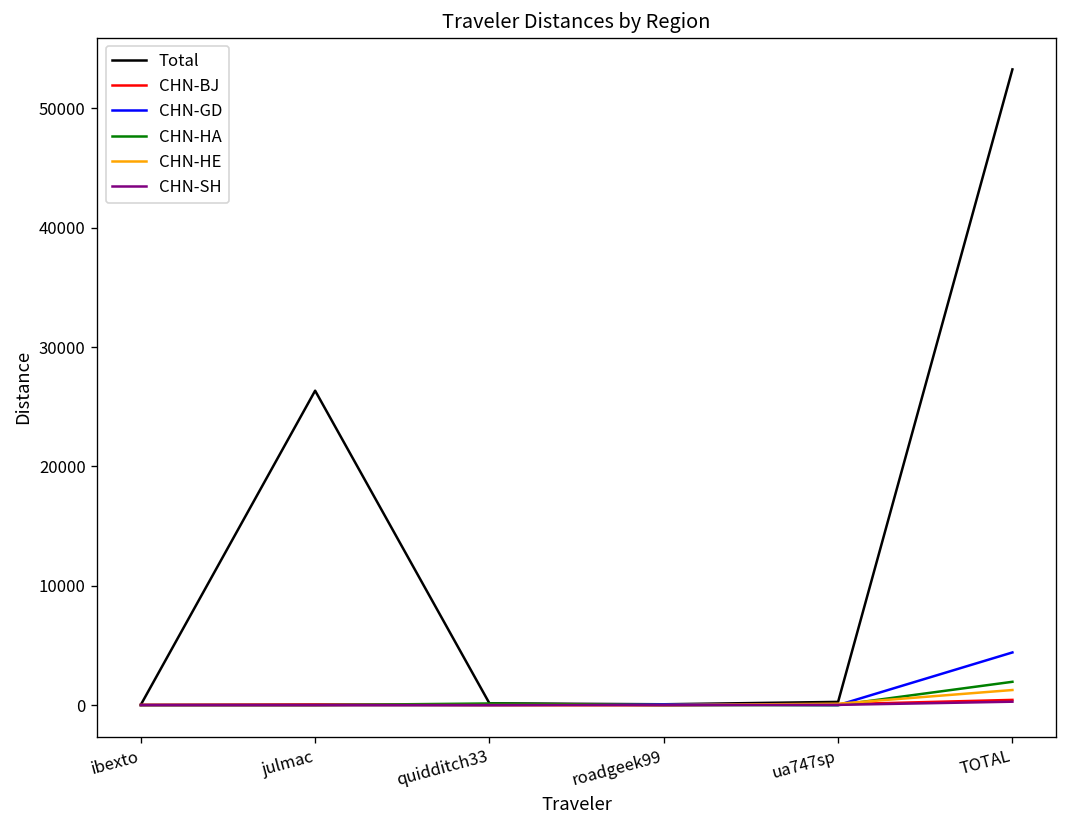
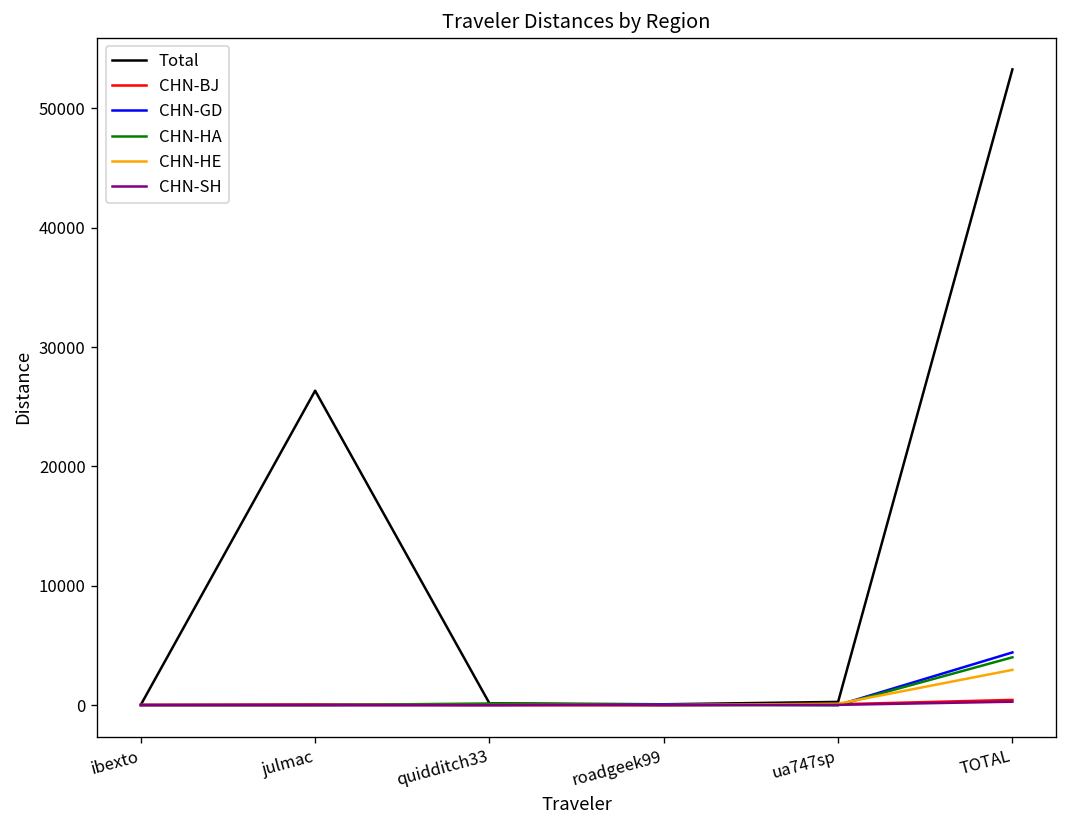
CHN-HA, TOTAL: 2000 -> 4000
CHN-HE, TOTAL: 1000 -> 3000
